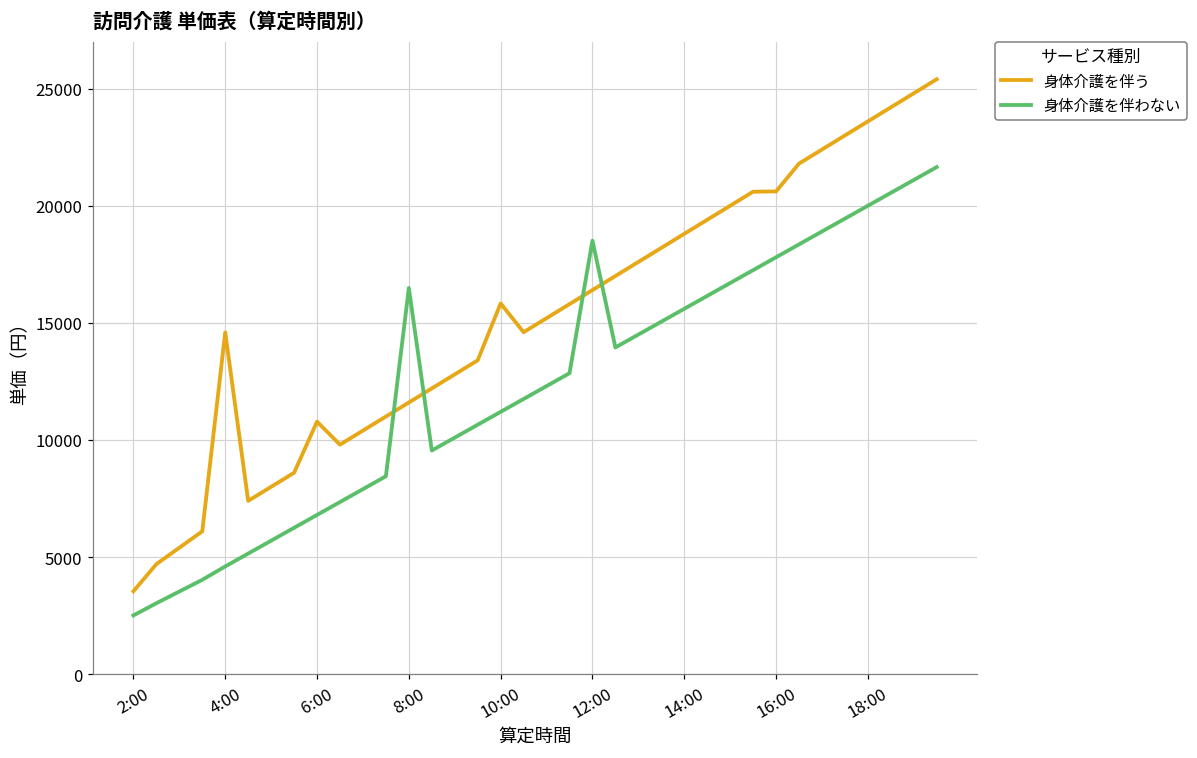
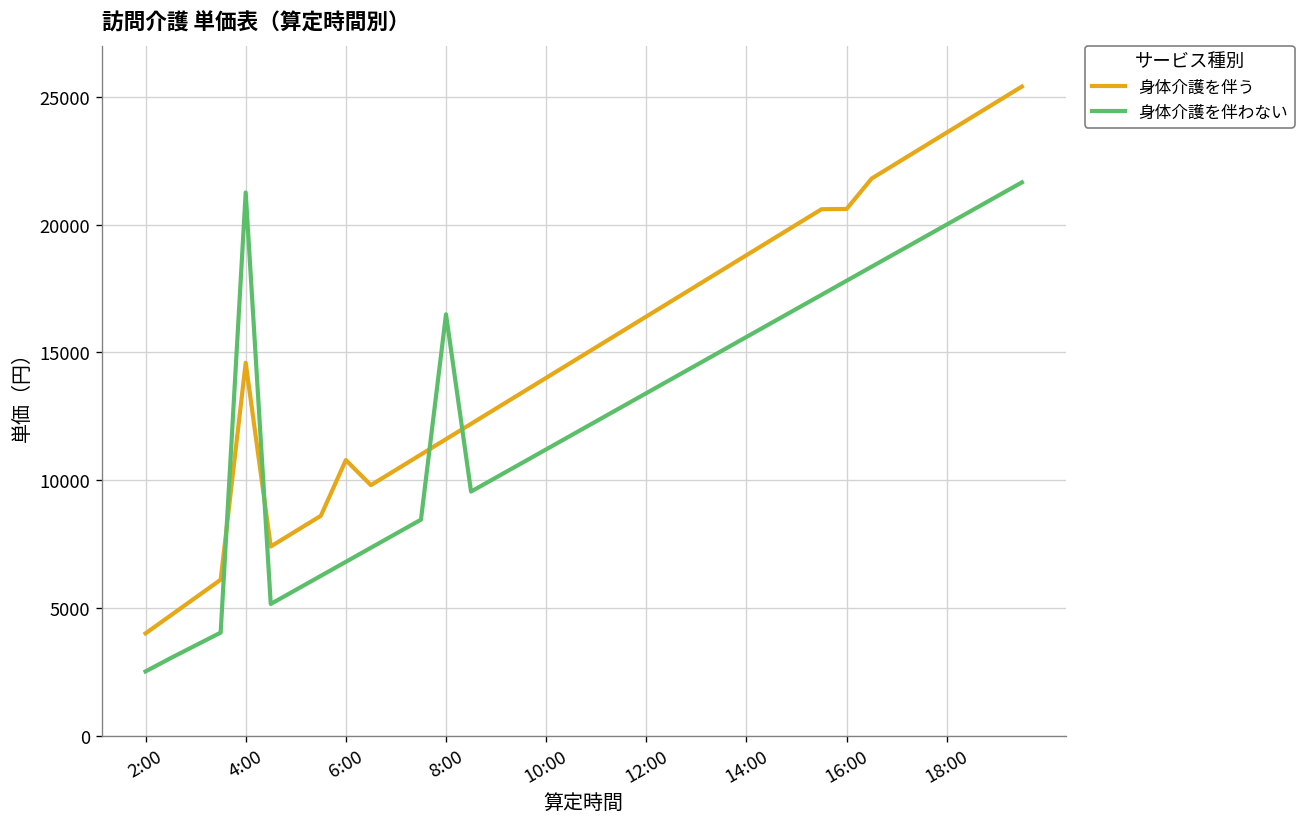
身体介護を伴う, 2:00: 3500 -> 4000
身体介護を伴わない, 4:00: 4600 -> 21300
身体介護を伴う, 10:00: 15800 -> 14000
身体介護を伴わない, 12:00: 18500 -> 13400
